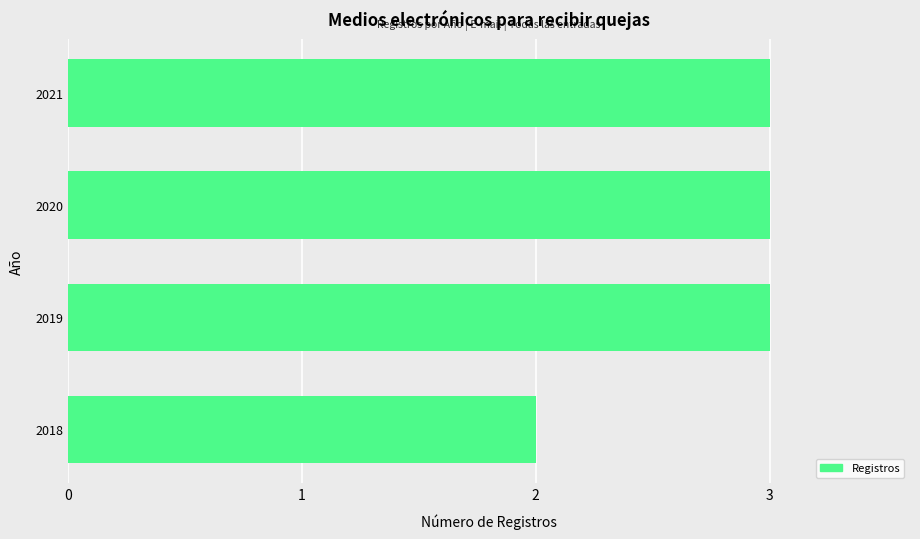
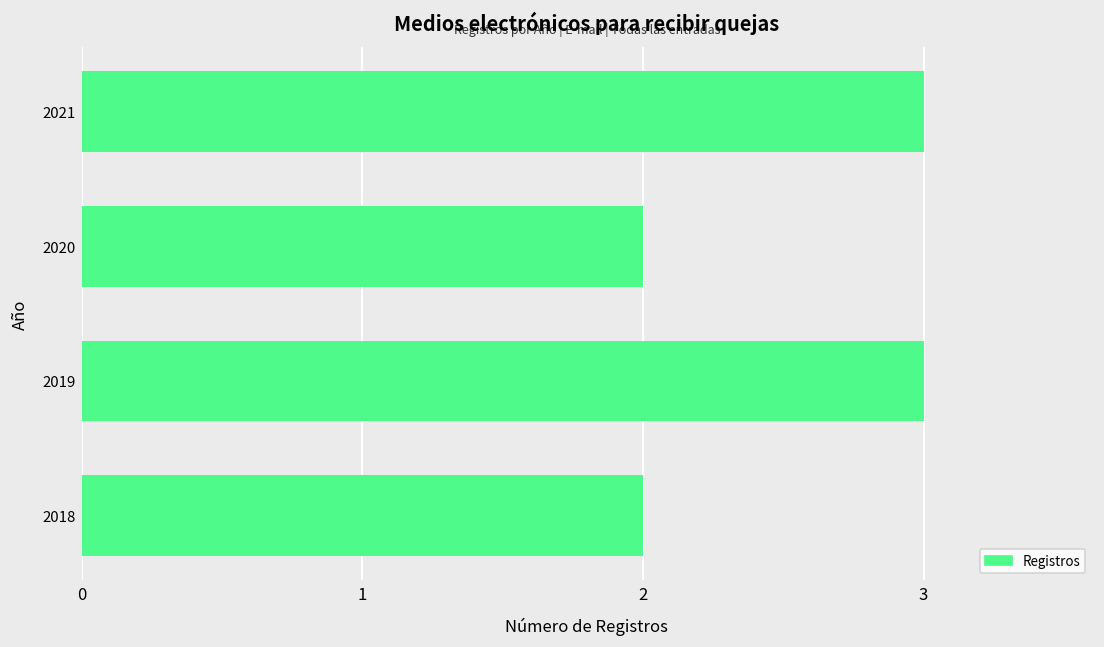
2020: 3 -> 2
